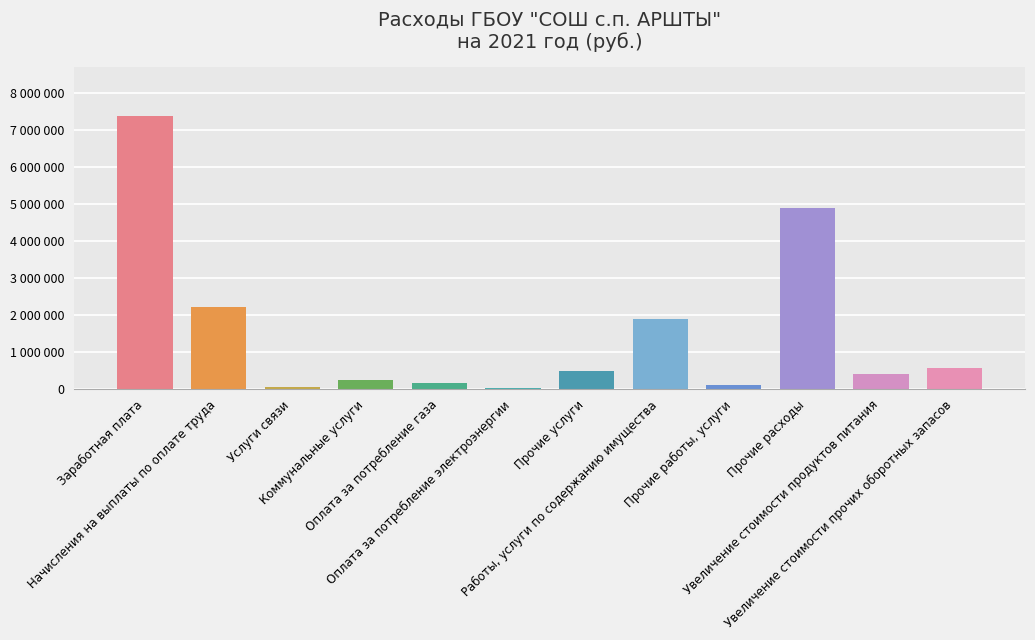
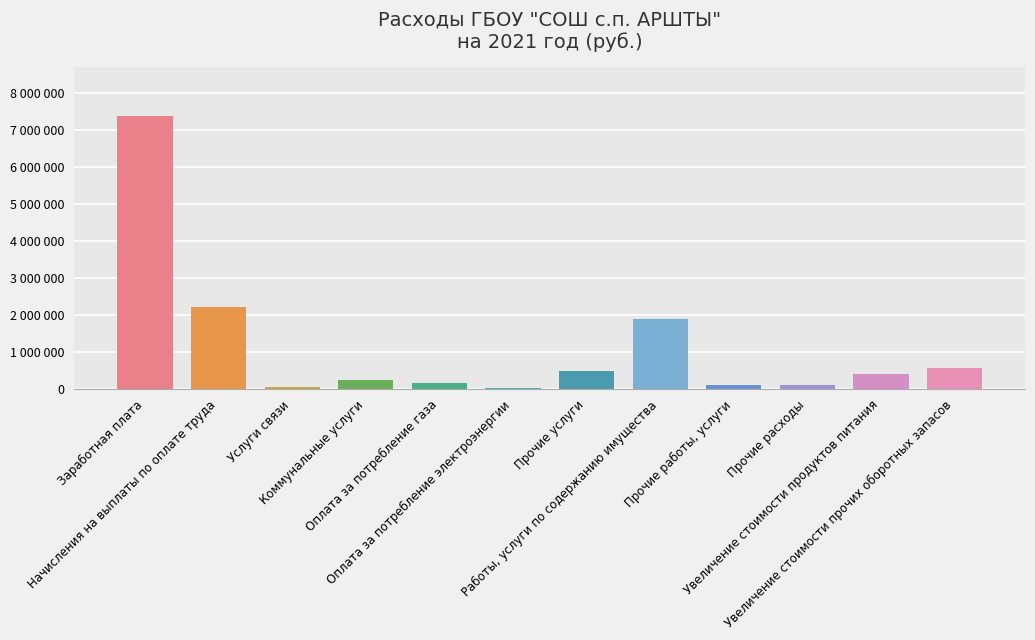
Прочие расходы: 4900000 -> 100000
